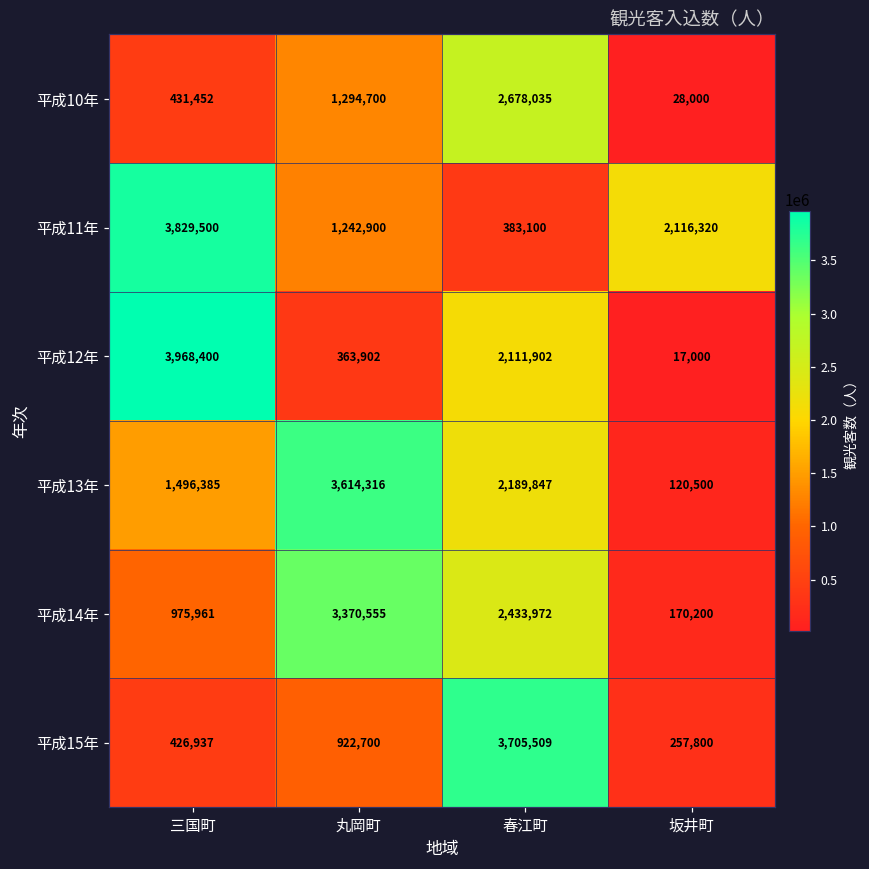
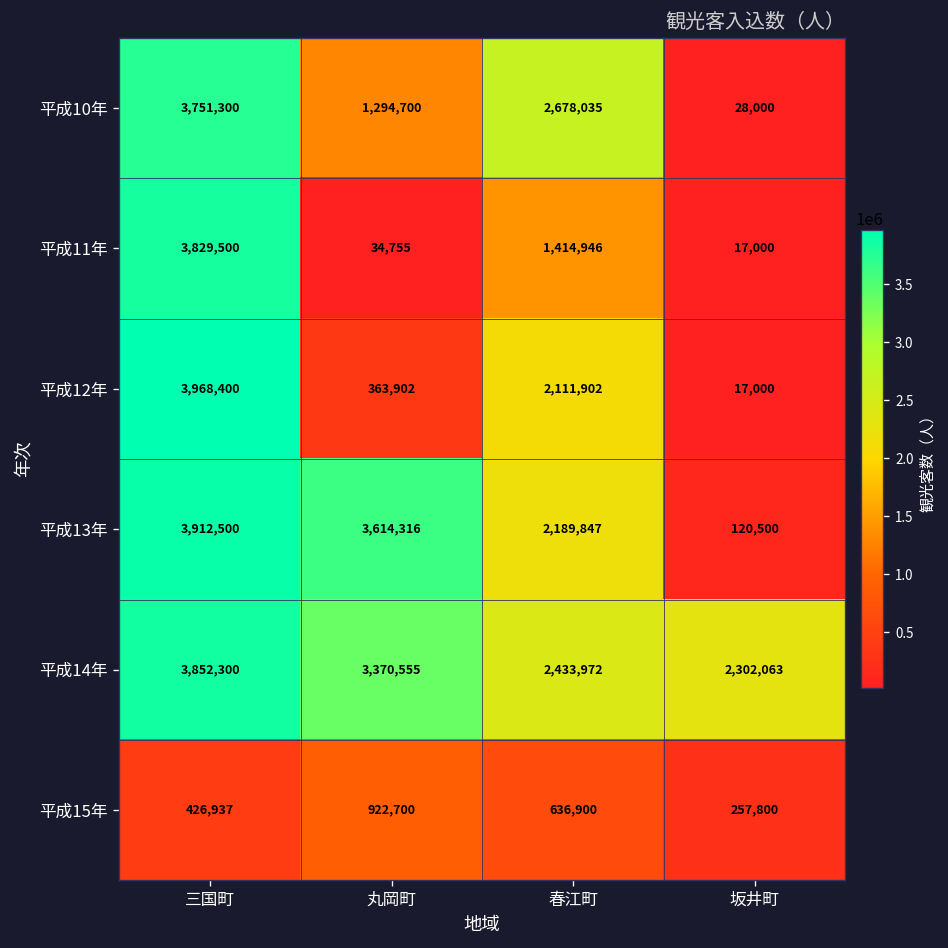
平成10年, 三国町: 431,452 -> 3,751,300
平成11年, 丸岡町: 1,242,900 -> 34,755
平成11年, 春江町: 383,100 -> 1,414,946
平成11年, 坂井町: 2,116,320 -> 17,000
平成13年, 三国町: 1,496,385 -> 3,912,500
平成14年, 三国町: 975,961 -> 3,852,300
平成14年, 坂井町: 170,200 -> 2,302,063
平成15年, 春江町: 3,705,509 -> 636,900
